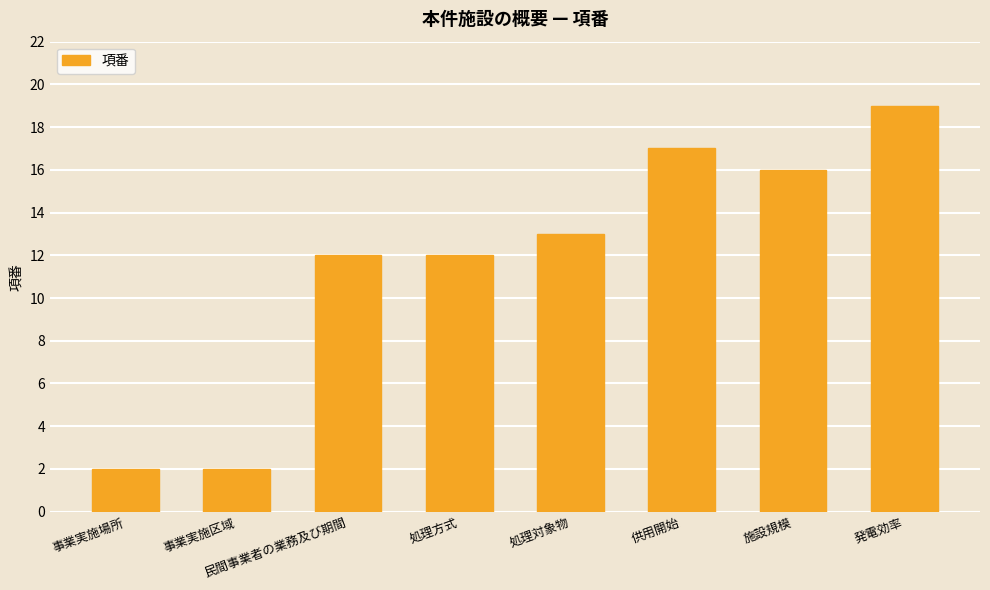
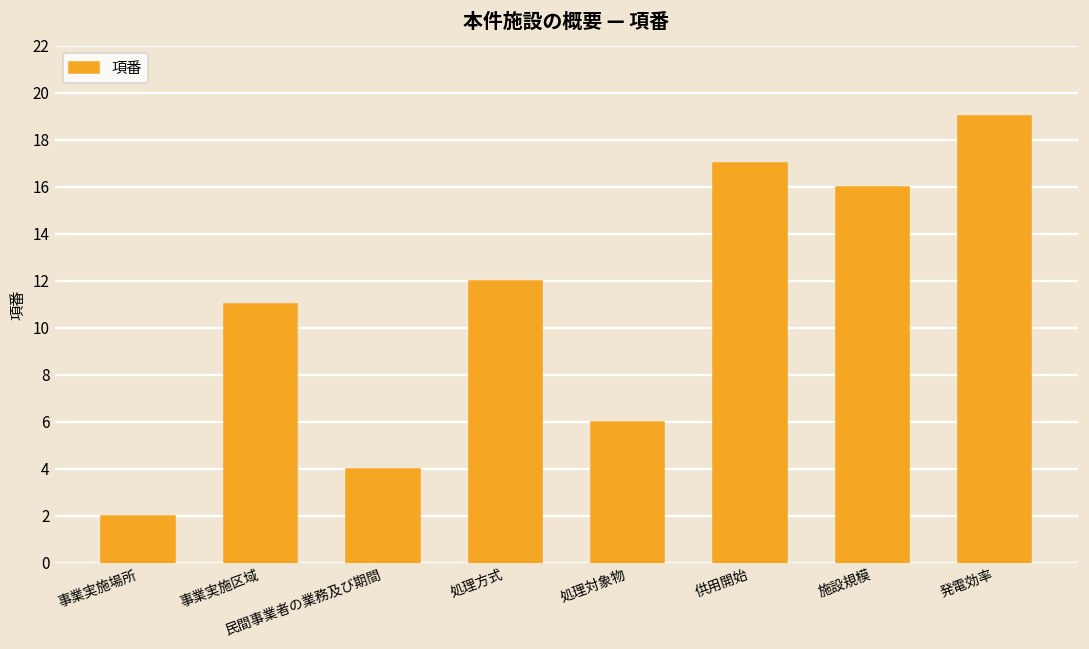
事業実施区域: 2 -> 11
民間事業者の業務及び期間: 12 -> 4
処理対象物: 13 -> 6
